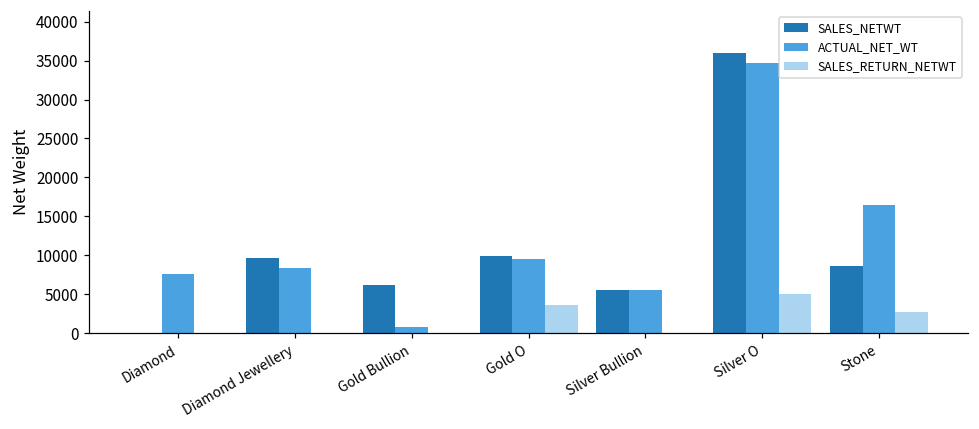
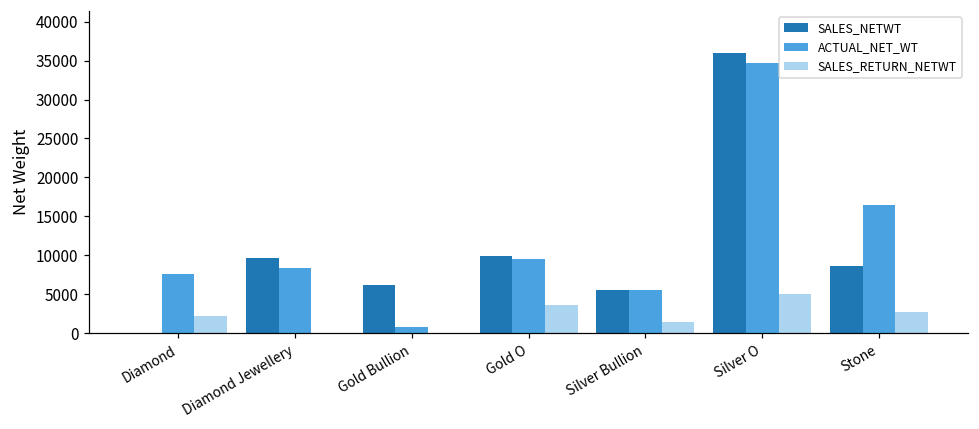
SALES_RETURN_NETWT, Diamond: 0 -> 2000
SALES_RETURN_NETWT, Silver Bullion: 0 -> 1000
